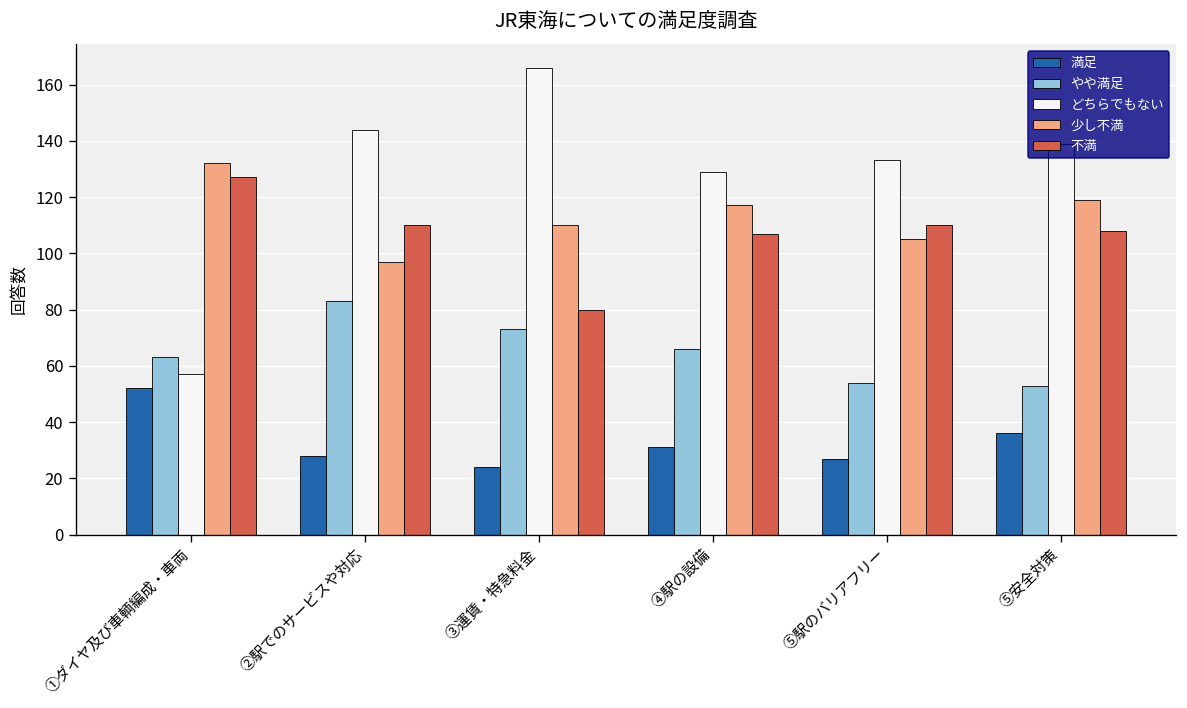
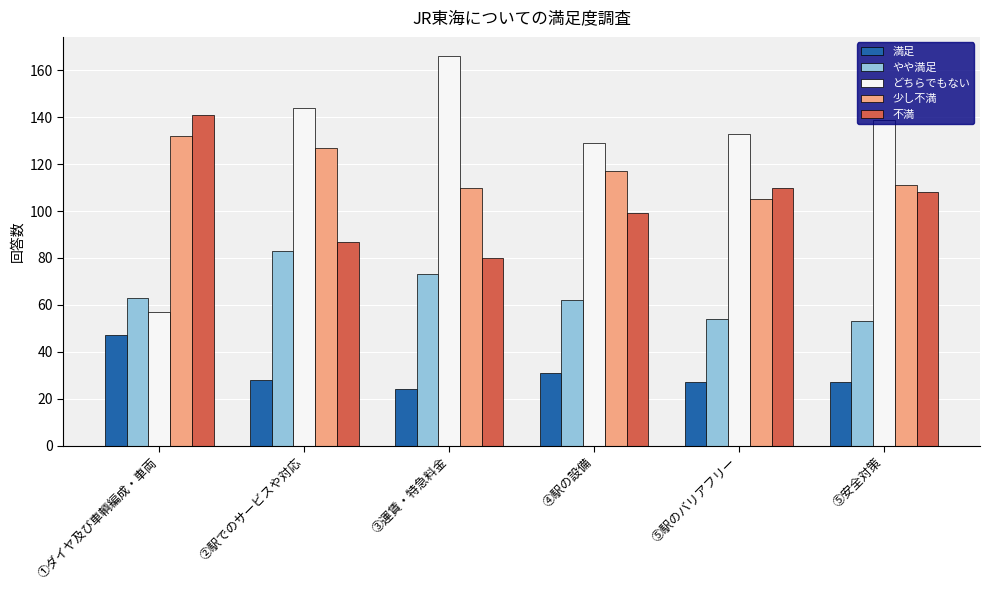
満足, ①ダイヤ及び車輌編成・車両: 52 -> 47
不満, ①ダイヤ及び車輌編成・車両: 127 -> 141
少し不満, ②駅でのサービスや対応: 97 -> 127
不満, ②駅でのサービスや対応: 110 -> 87
やや満足, ④駅の設備: 66 -> 62
不満, ④駅の設備: 107 -> 99
満足, ⑤安全対策: 36 -> 27
少し不満, ⑤安全対策: 119 -> 111
